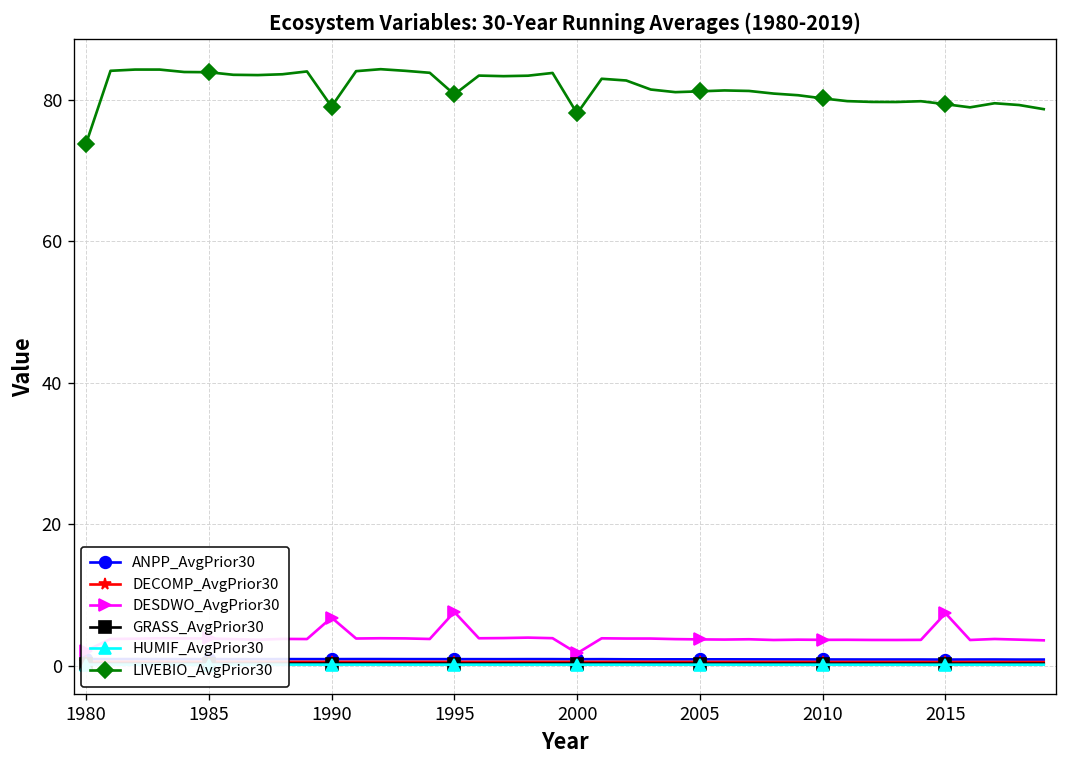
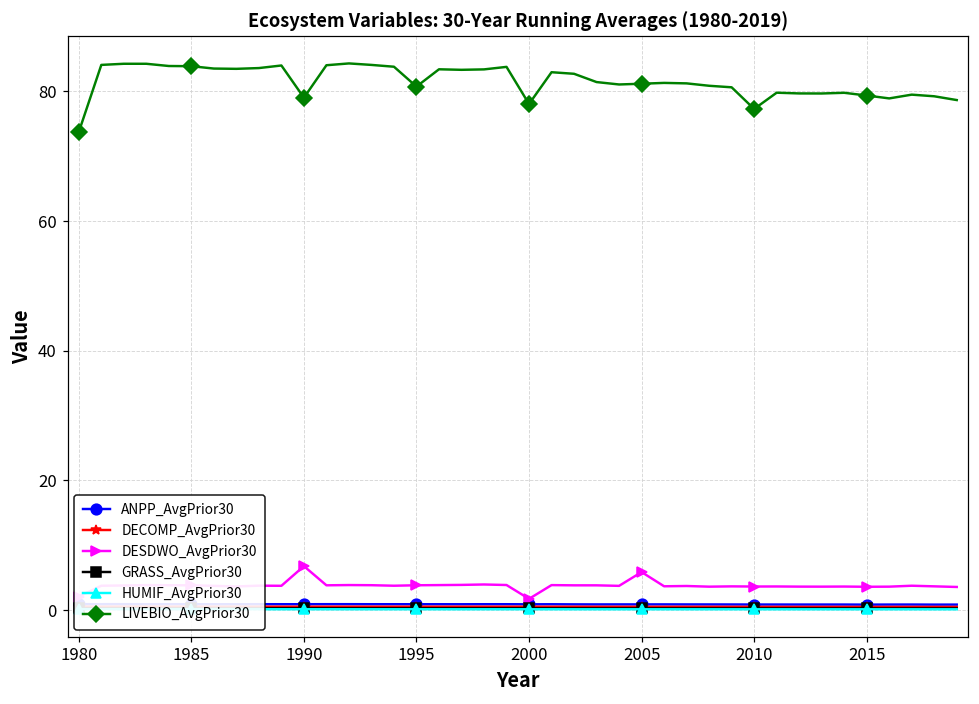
DESDWO_AvgPrior30, 1995: 8 -> 4
DESDWO_AvgPrior30, 2005: 4 -> 6
LIVEBIO_AvgPrior30, 2010: 80 -> 77
DESDWO_AvgPrior30, 2015: 7 -> 4
